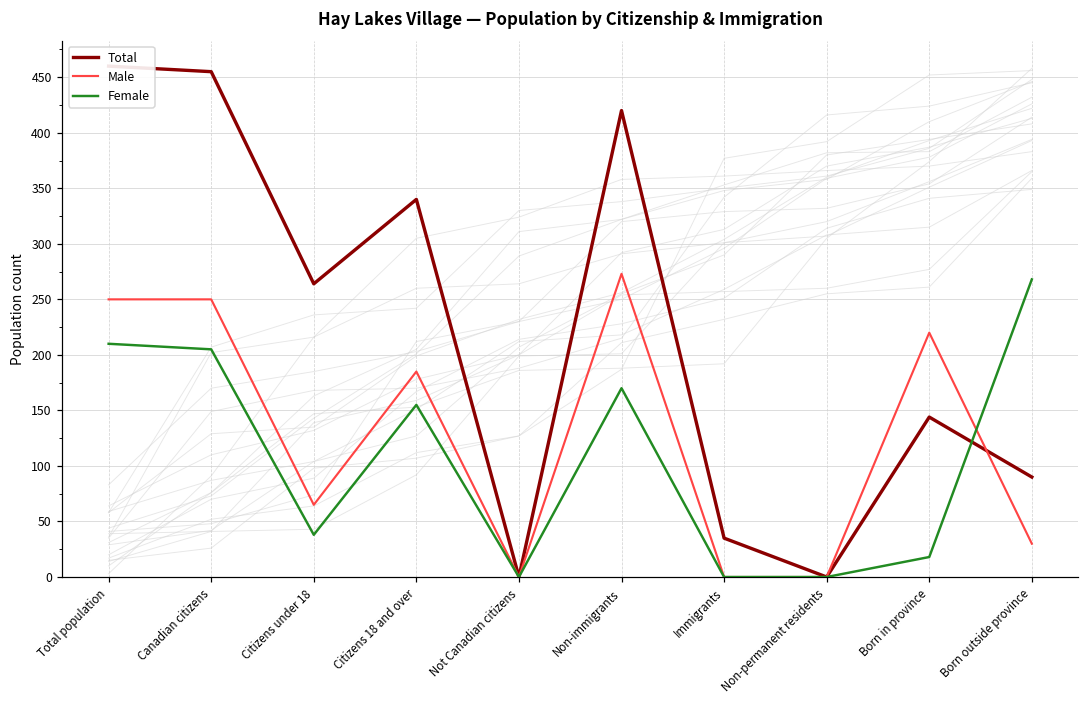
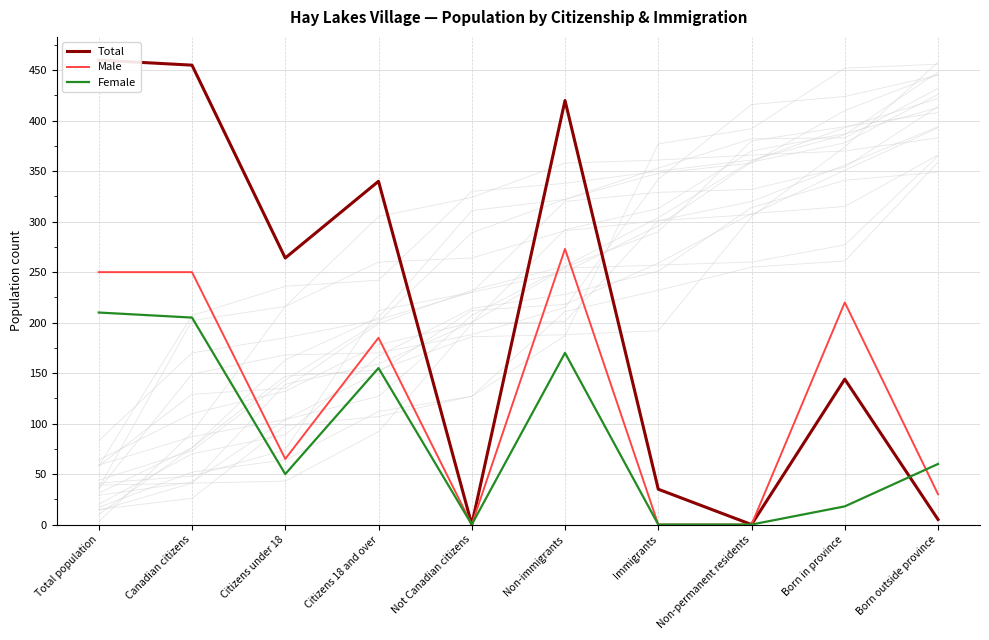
Female, Citizens under 18: 38 -> 50
Total, Born outside province: 90 -> 5
Female, Born outside province: 268 -> 60
